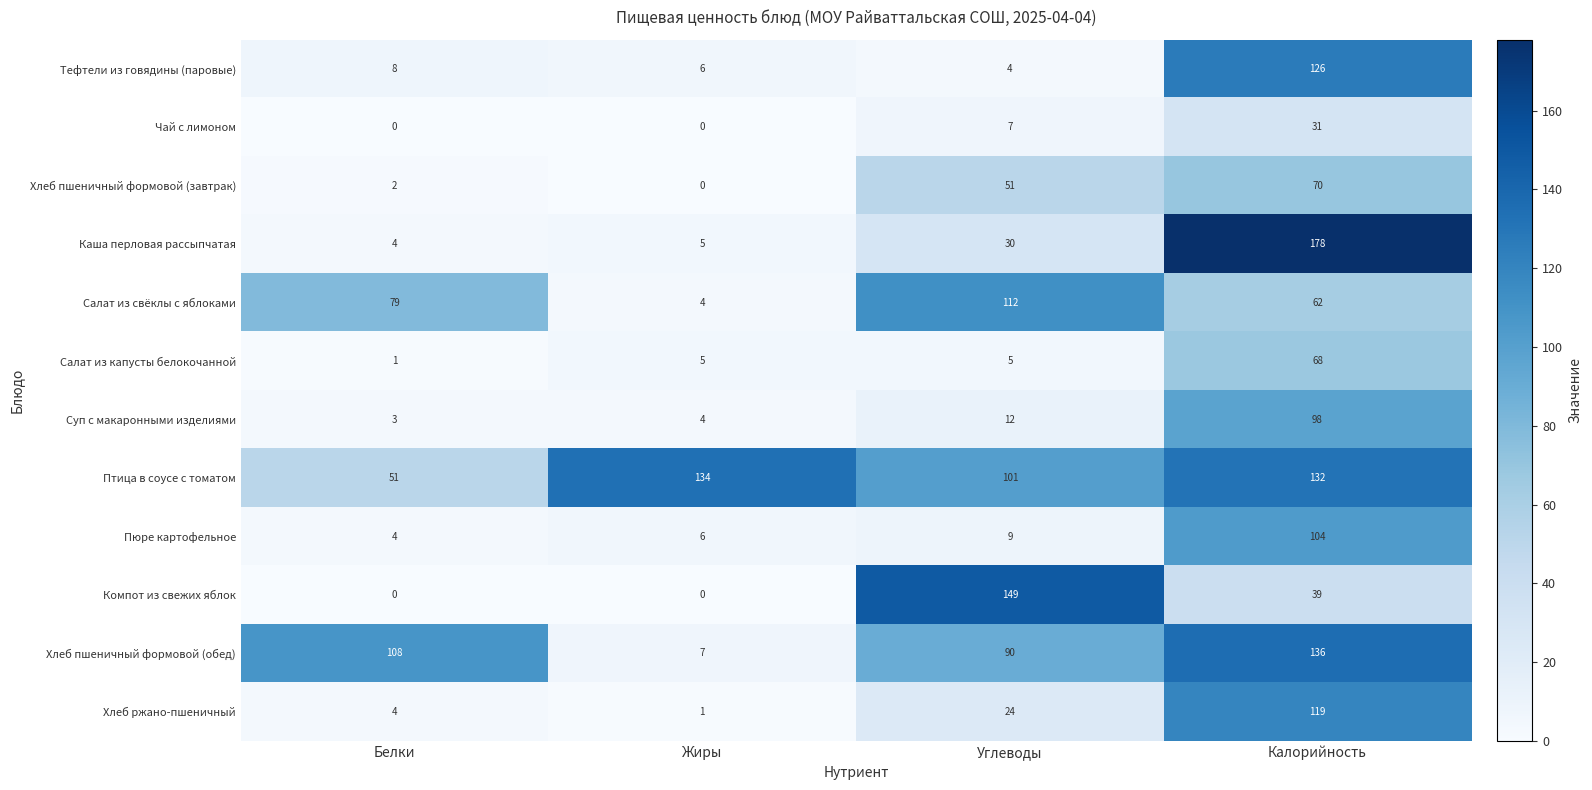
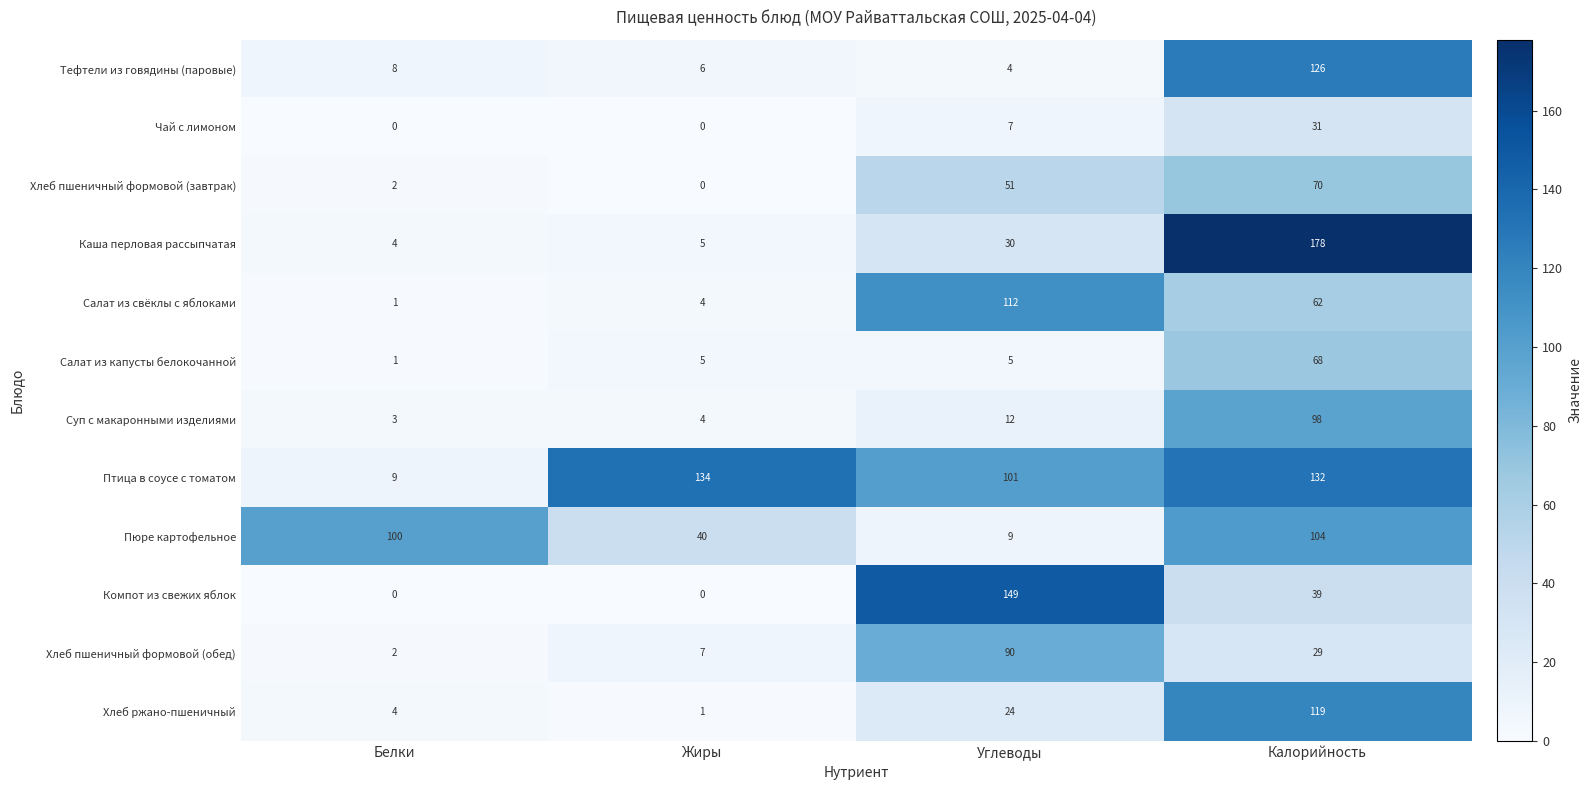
Салат из свёклы с яблоками, Белки: 79 -> 1
Птица в соусе с томатом, Белки: 51 -> 9
Пюре картофельное, Белки: 4 -> 100
Пюре картофельное, Жиры: 6 -> 40
Хлеб пшеничный формовой (обед), Белки: 108 -> 2
Хлеб пшеничный формовой (обед), Калорийность: 136 -> 29
